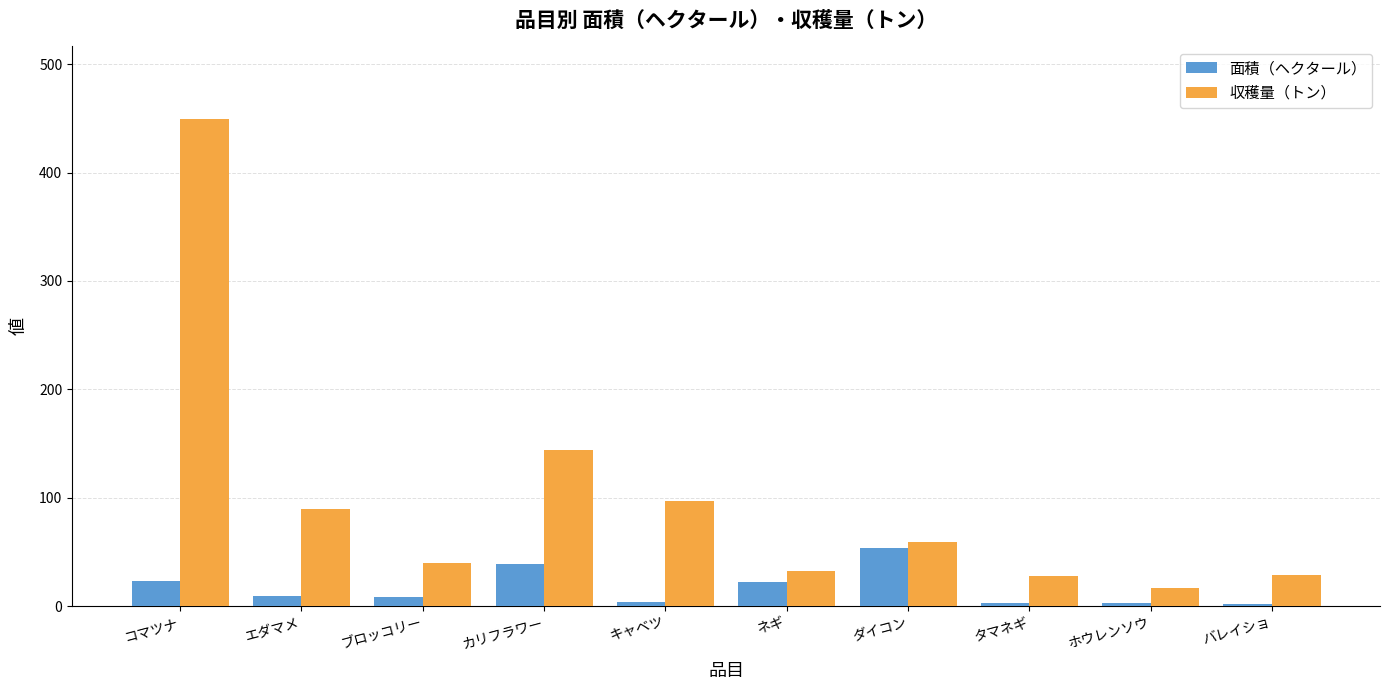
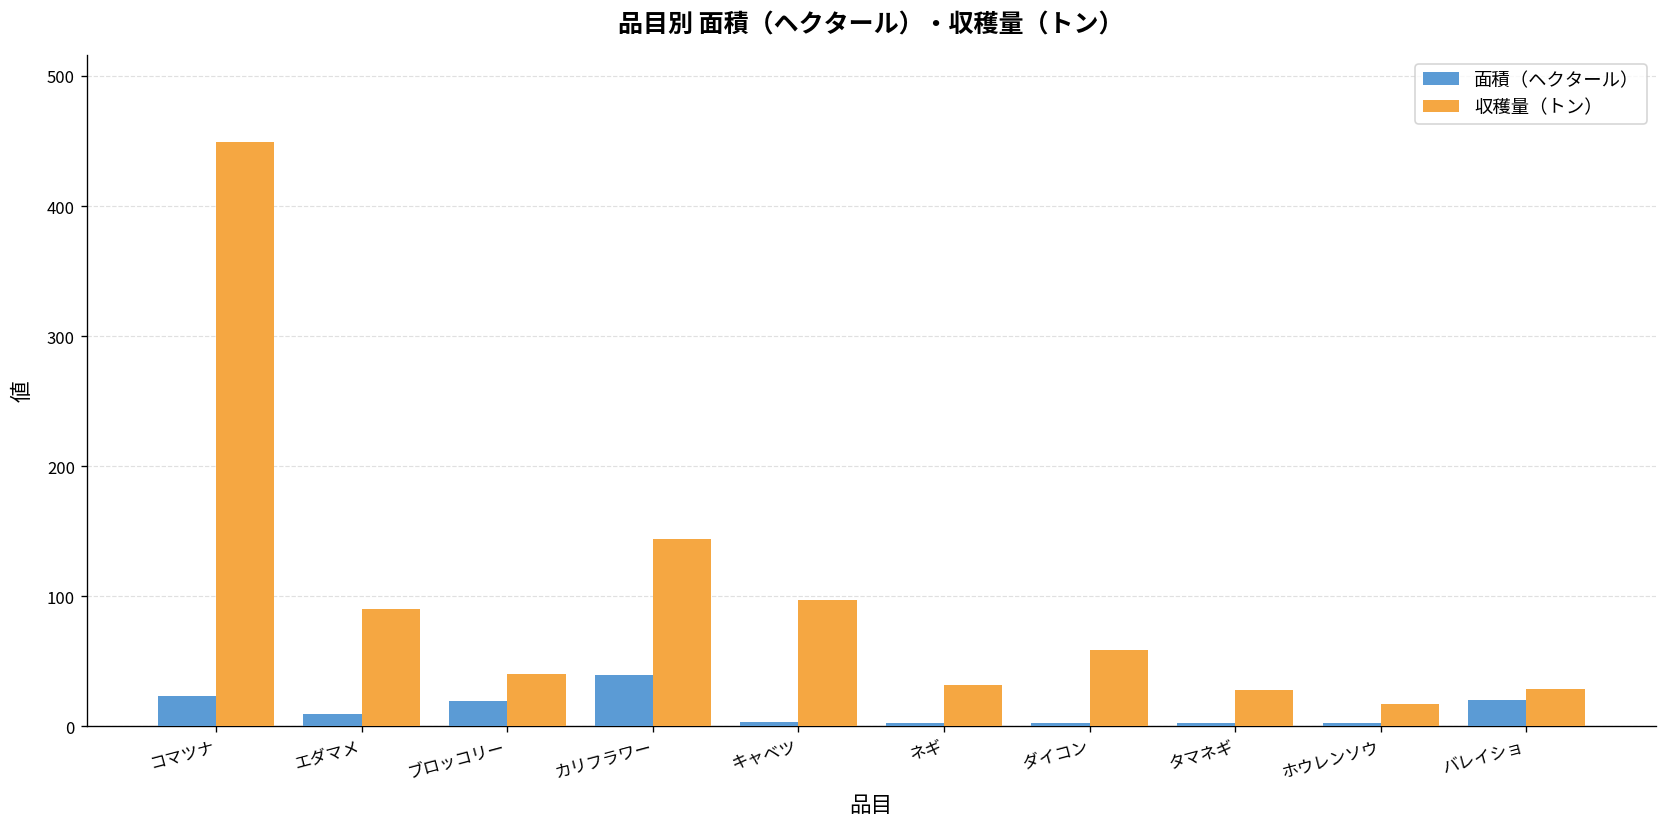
面積（ヘクタール）, ブロッコリー: 9 -> 20
面積（ヘクタール）, ネギ: 22 -> 3
面積（ヘクタール）, ダイコン: 54 -> 3
面積（ヘクタール）, バレイショ: 2 -> 20
